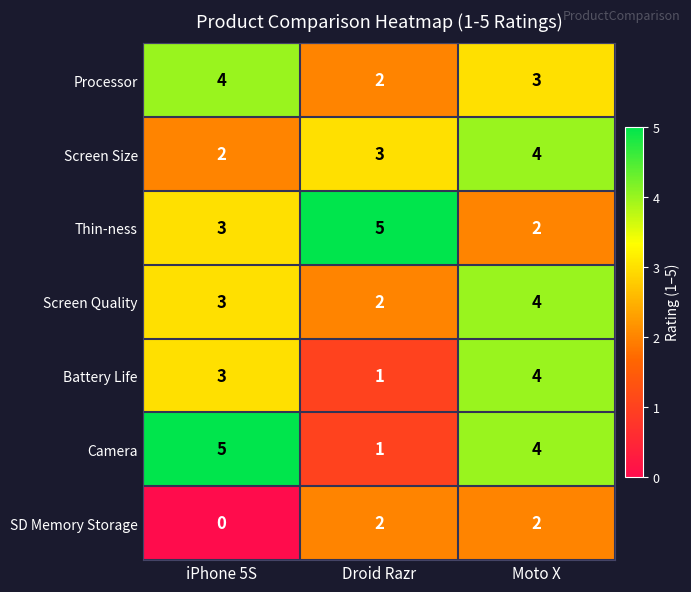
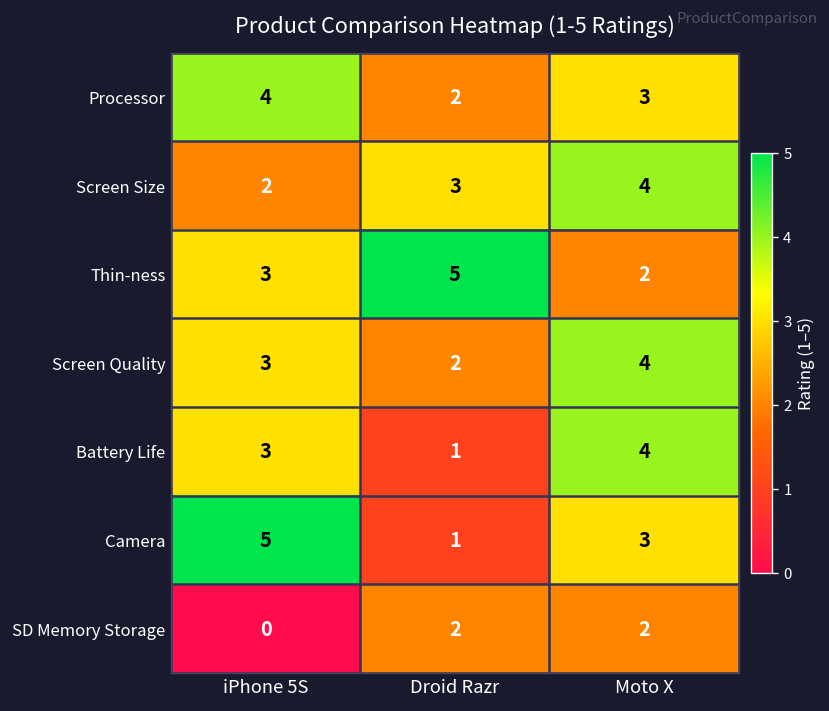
Camera, Moto X: 4 -> 3
